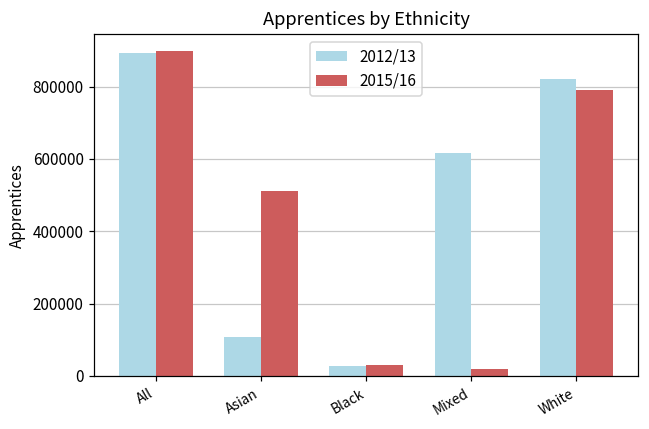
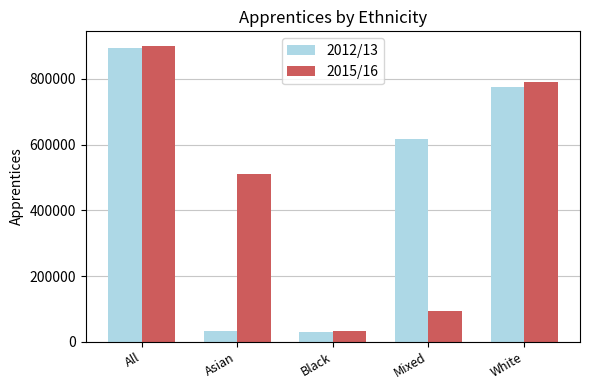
2012/13, Asian: 110000 -> 30000
2015/16, Mixed: 20000 -> 90000
2012/13, White: 820000 -> 780000
